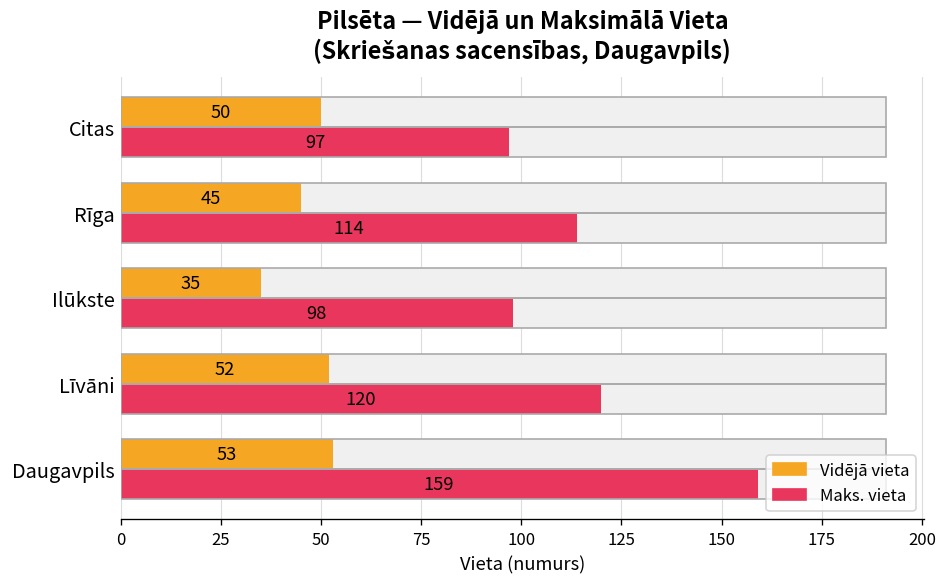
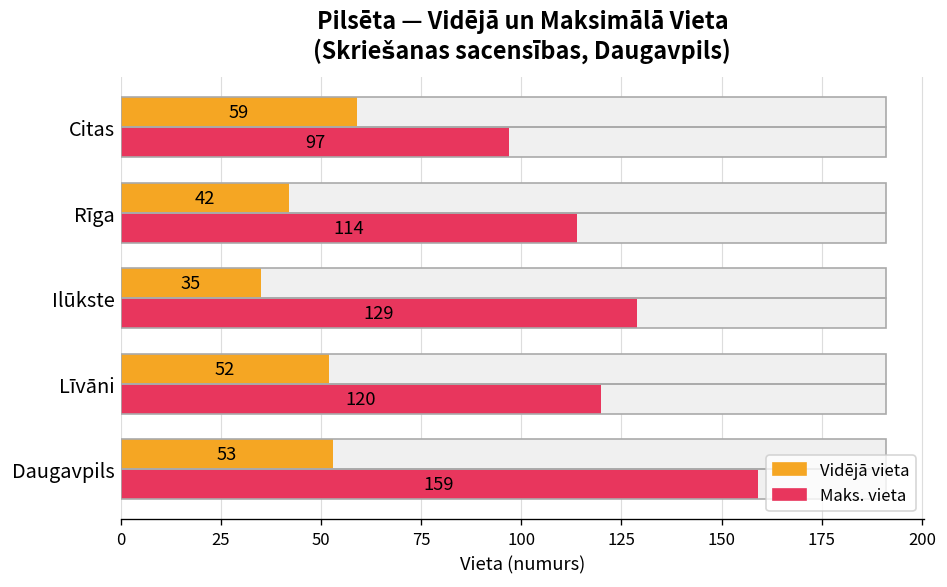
Vidējā vieta, Citas: 50 -> 59
Vidējā vieta, Rīga: 45 -> 42
Maks. vieta, Ilūkste: 98 -> 129
